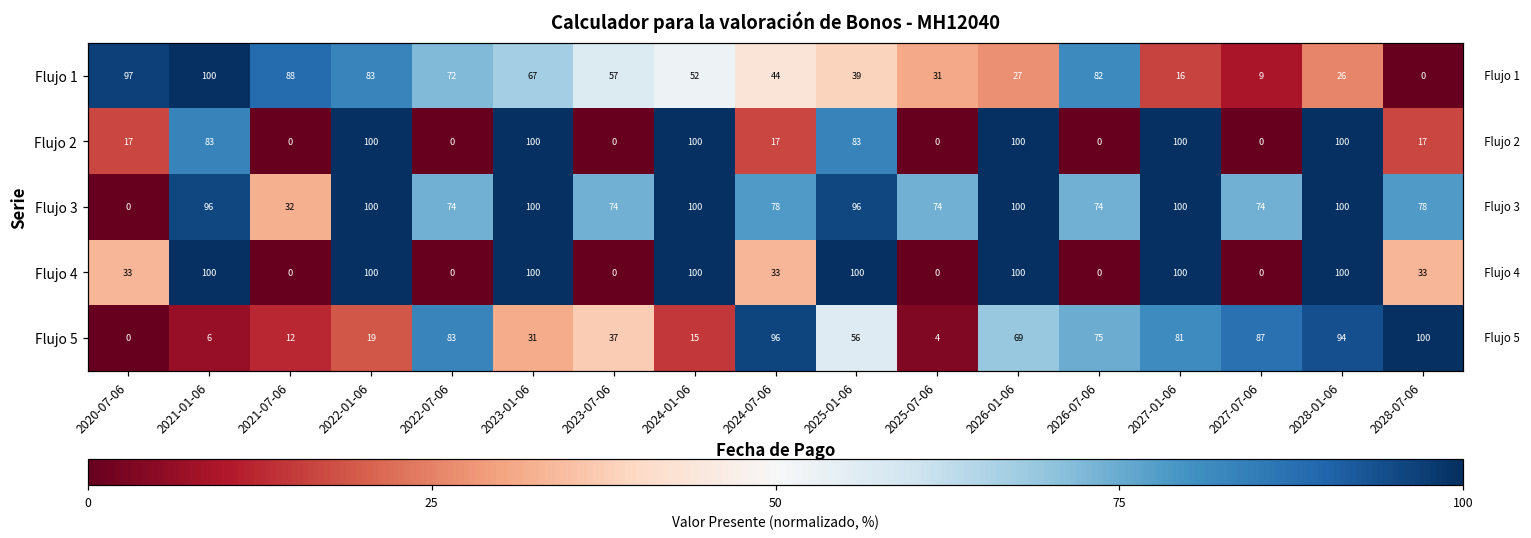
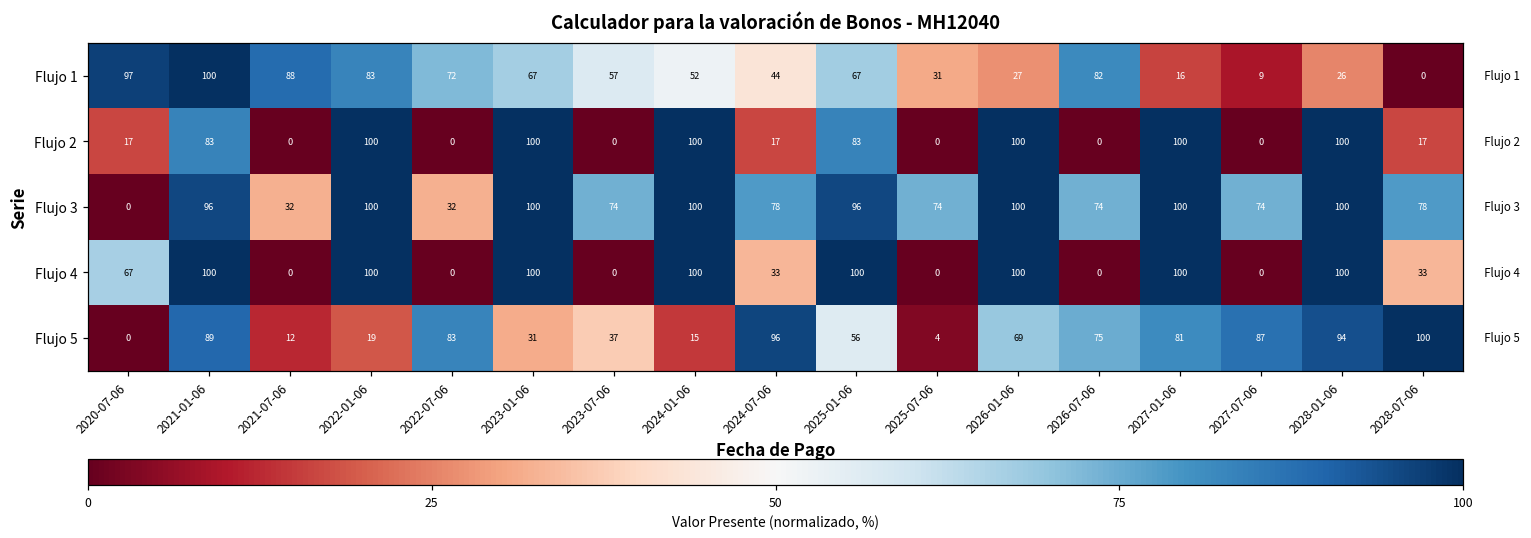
Flujo 1, 2025-01-06: 39 -> 67
Flujo 3, 2022-07-06: 74 -> 32
Flujo 4, 2020-07-06: 33 -> 67
Flujo 5, 2021-01-06: 6 -> 89
